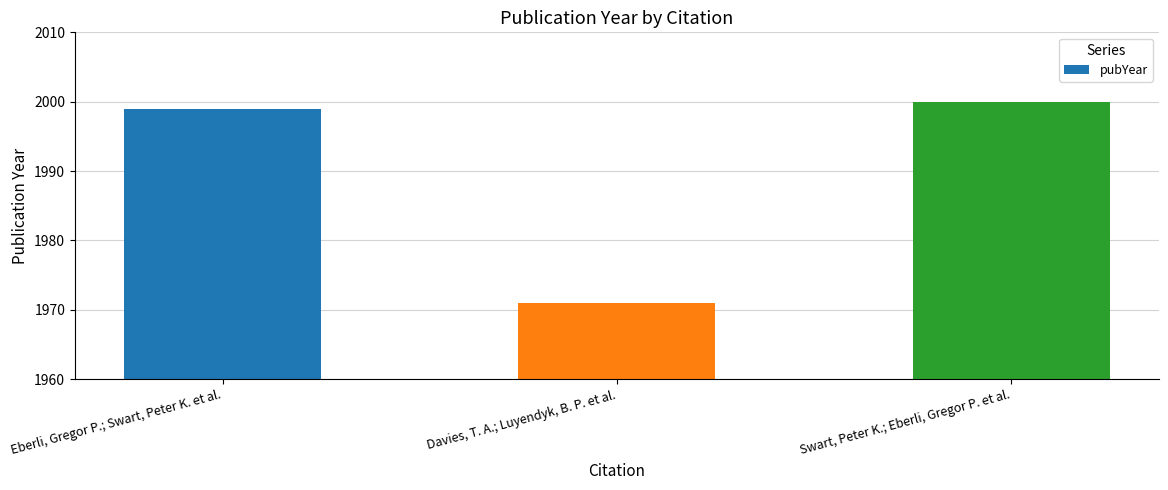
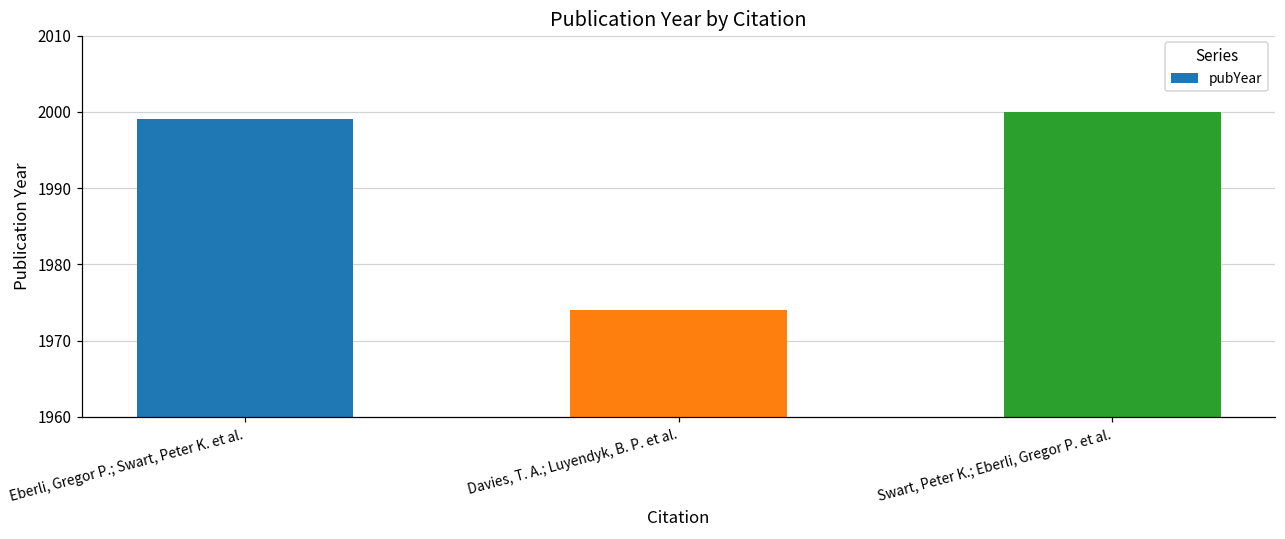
Davies, T. A.; Luyendyk, B. P. et al.: 1971 -> 1974
